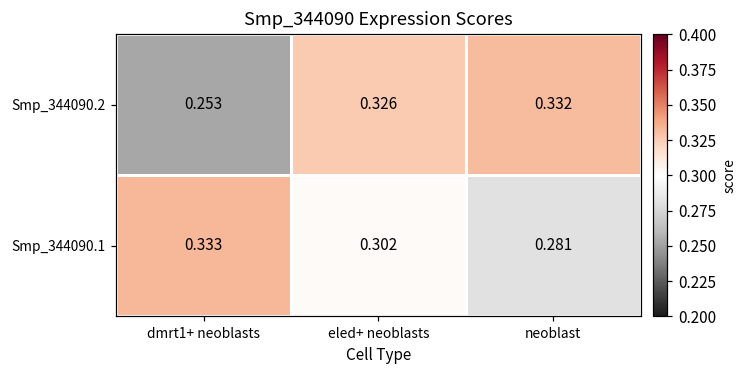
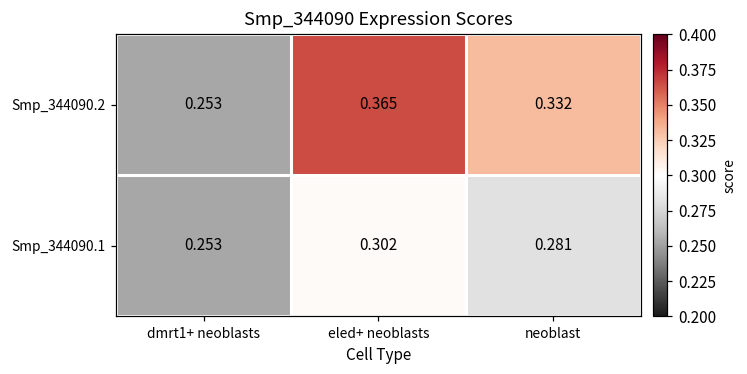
Smp_344090.2, eled+ neoblasts: 0.326 -> 0.365
Smp_344090.1, dmrt1+ neoblasts: 0.333 -> 0.253
